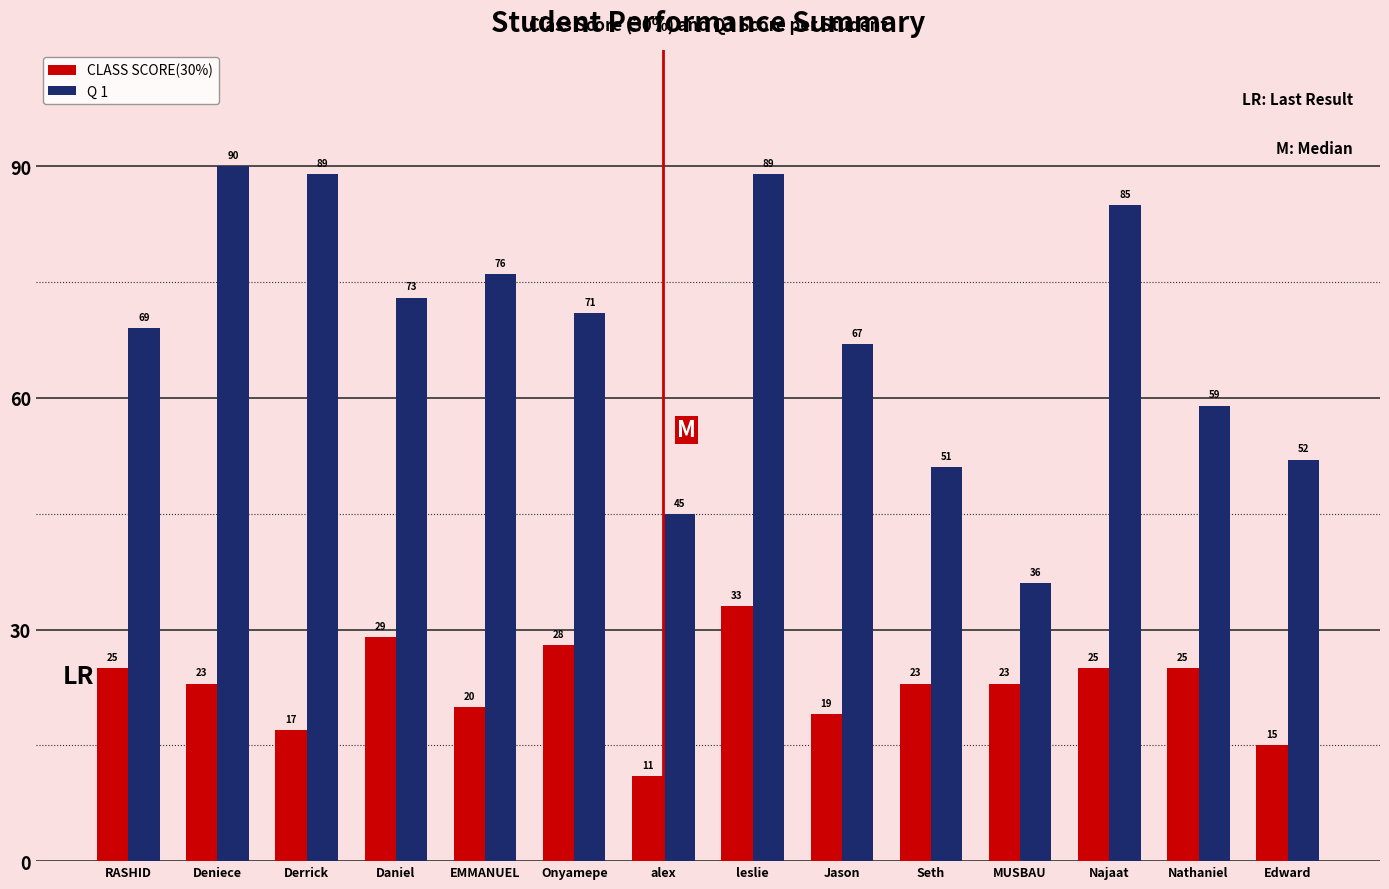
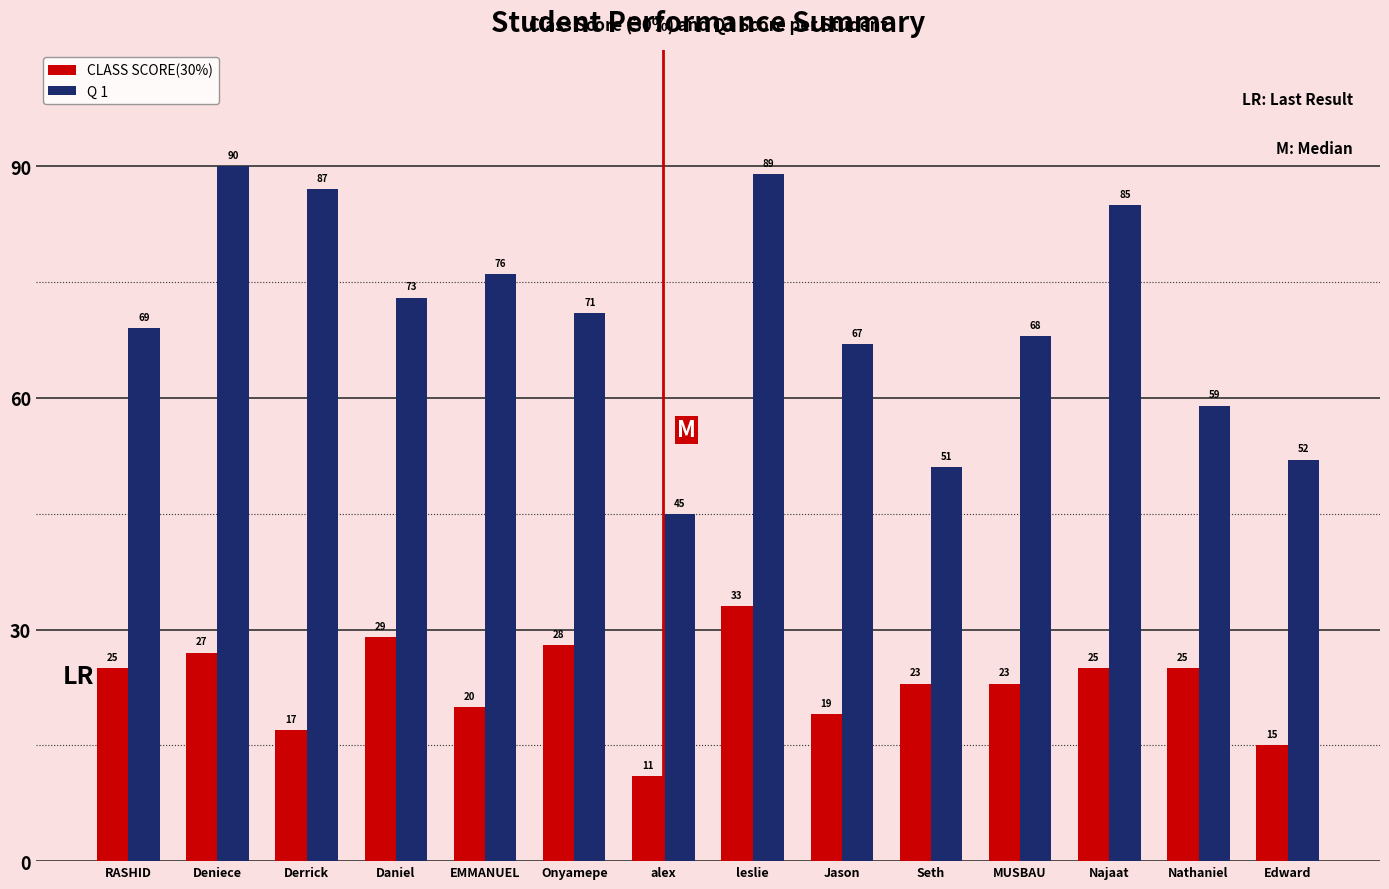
CLASS SCORE(30%), Deniece: 23 -> 27
Q 1, Derrick: 89 -> 87
Q 1, MUSBAU: 36 -> 68
